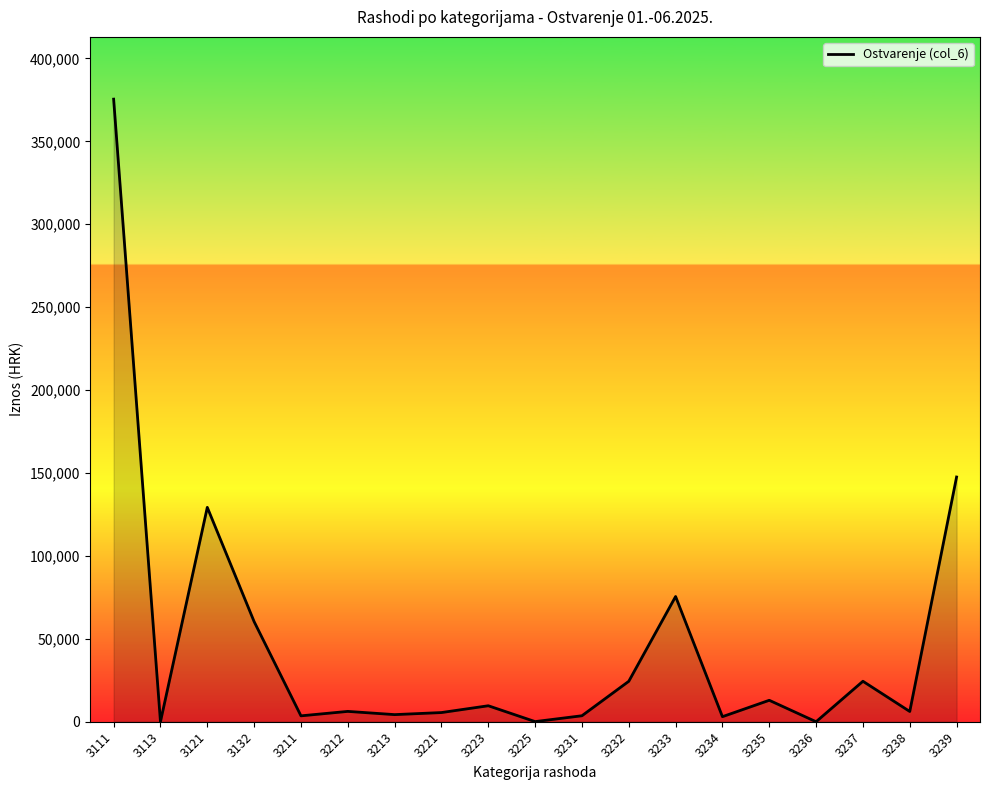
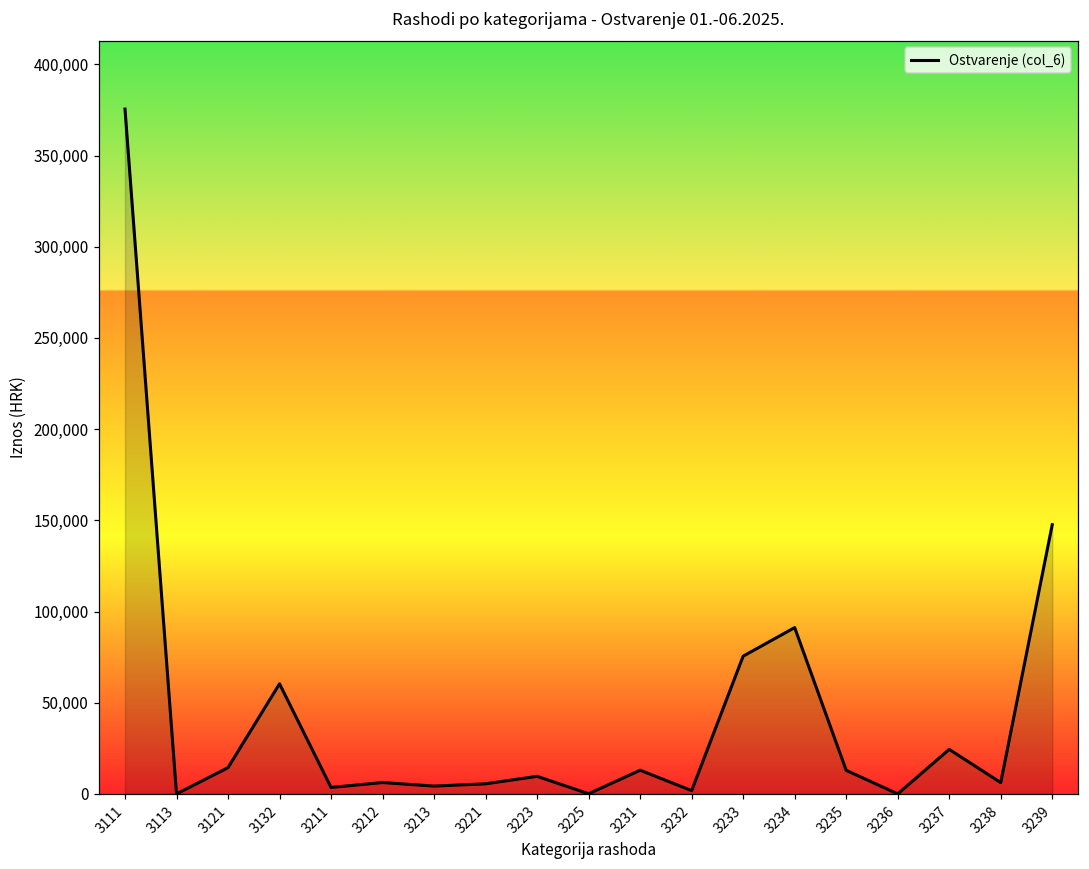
3121: 129,000 -> 14,000
3231: 4,000 -> 13,000
3232: 24,000 -> 2,000
3234: 3,000 -> 91,000
